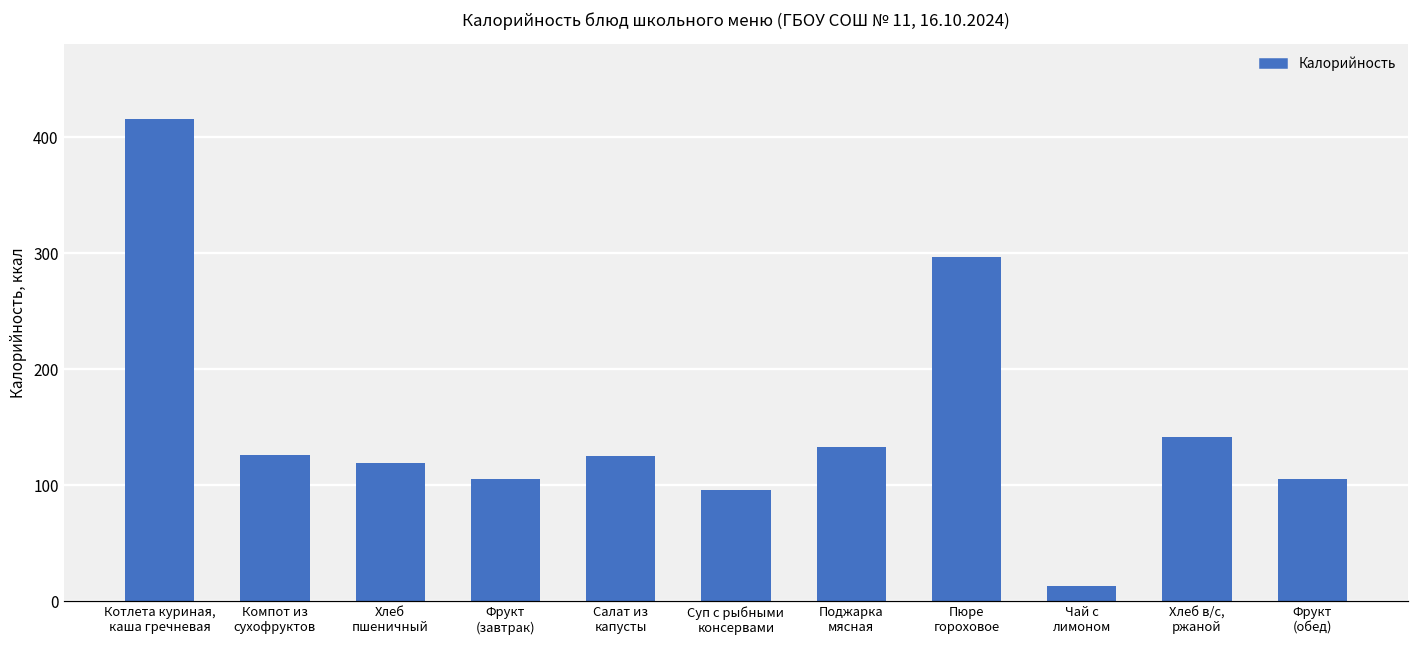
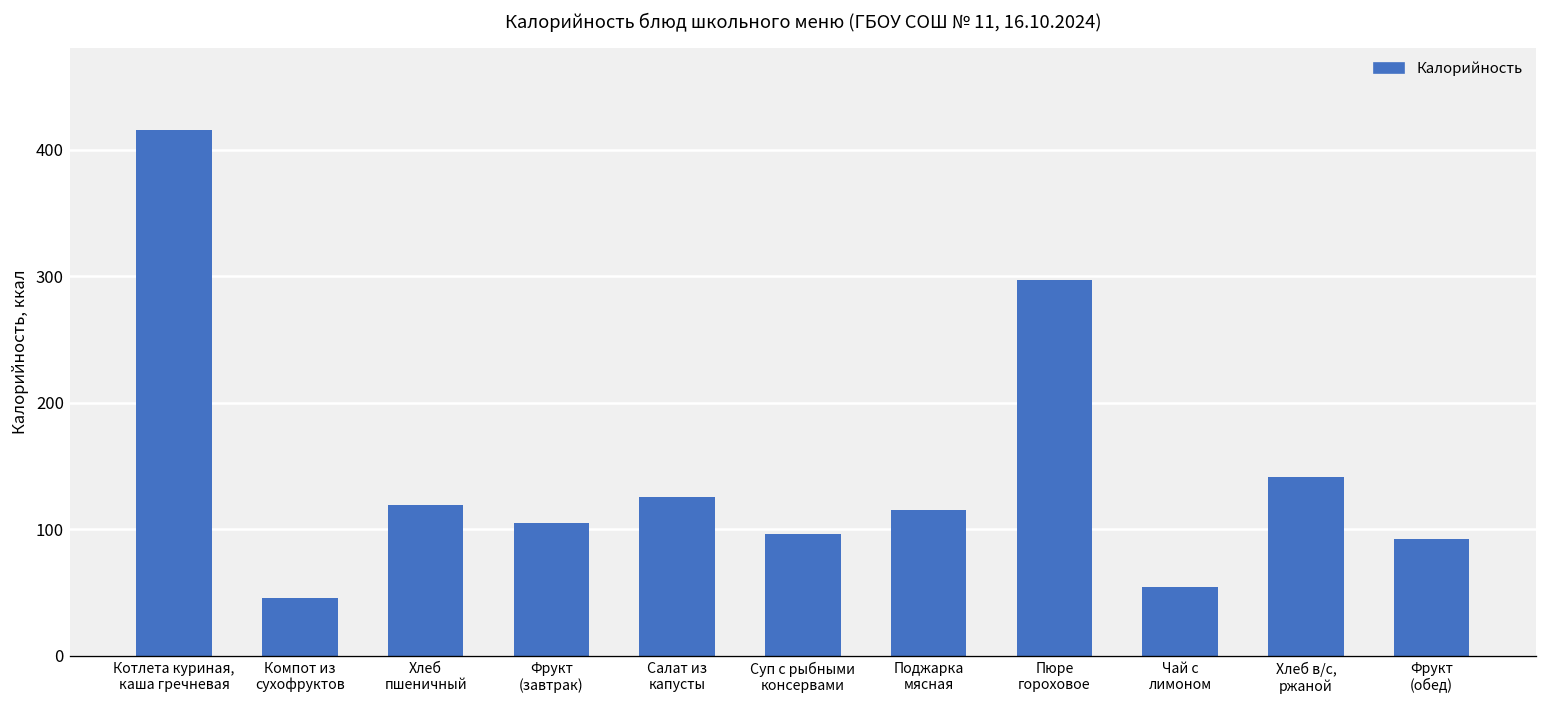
Компот из сухофруктов: 126 -> 46
Поджарка мясная: 133 -> 116
Чай с лимоном: 13 -> 54
Фрукт (обед): 105 -> 92
